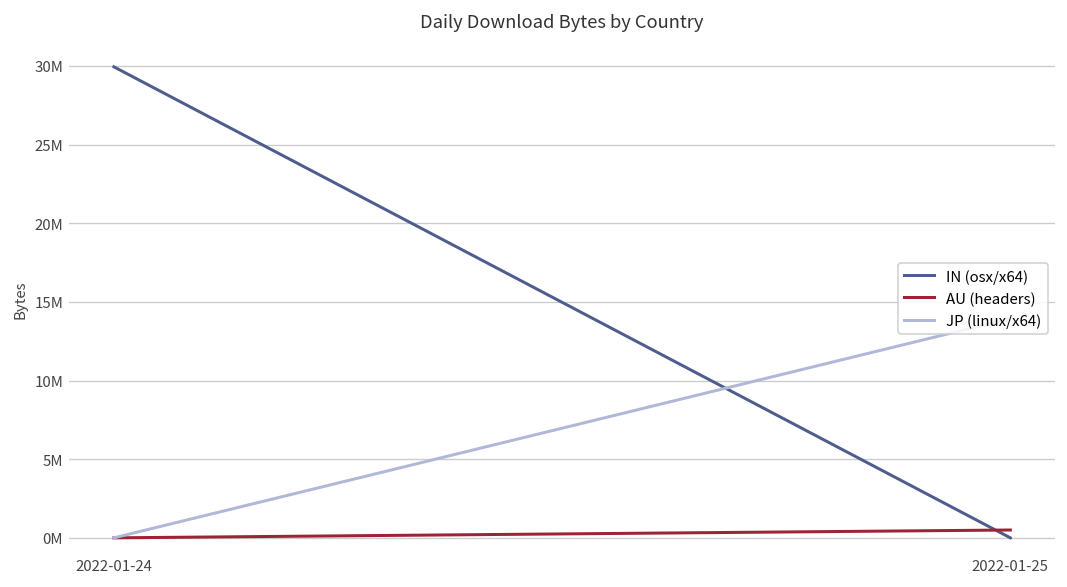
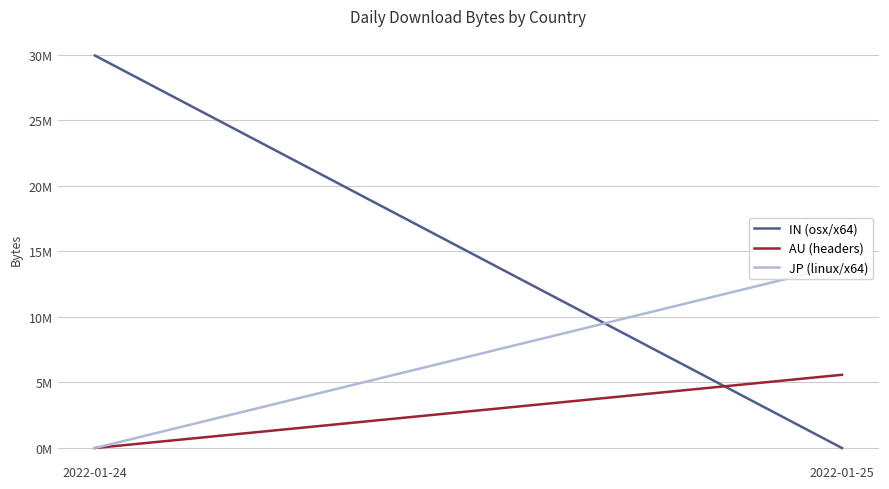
AU (headers), 2022-01-25: 500000 -> 5600000
